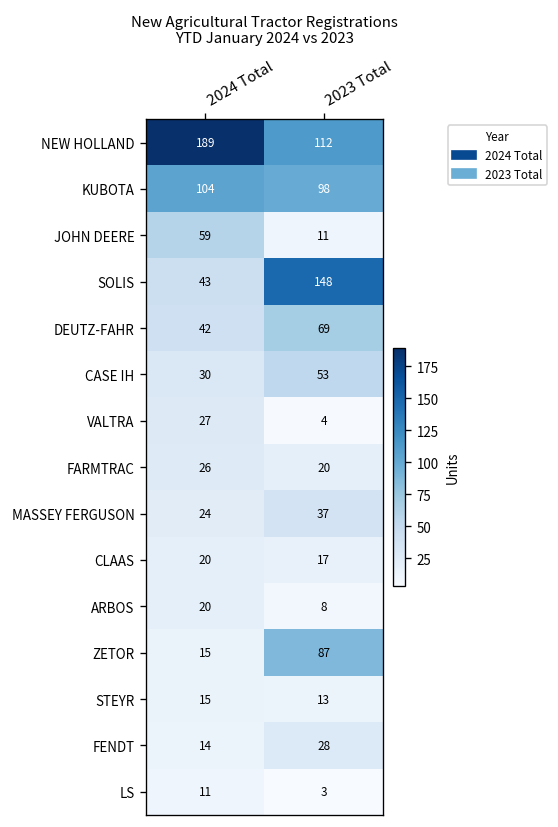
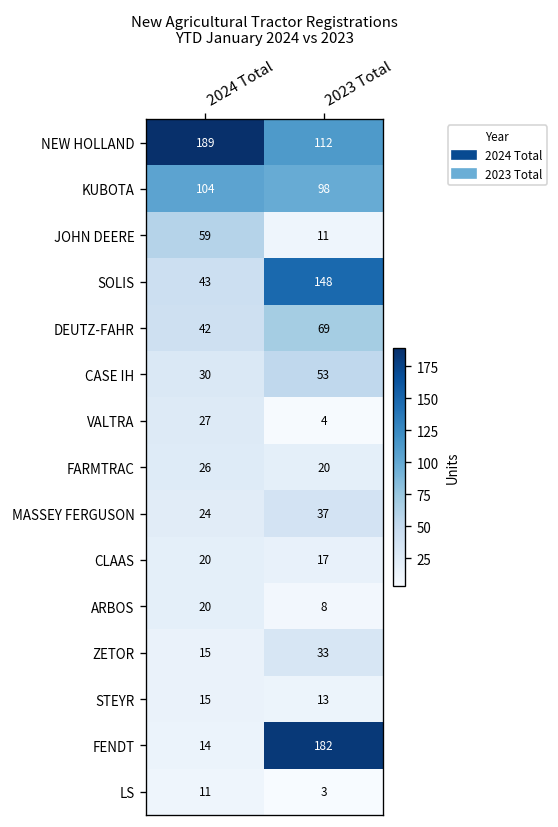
ZETOR, 2023 Total: 87 -> 33
FENDT, 2023 Total: 28 -> 182
